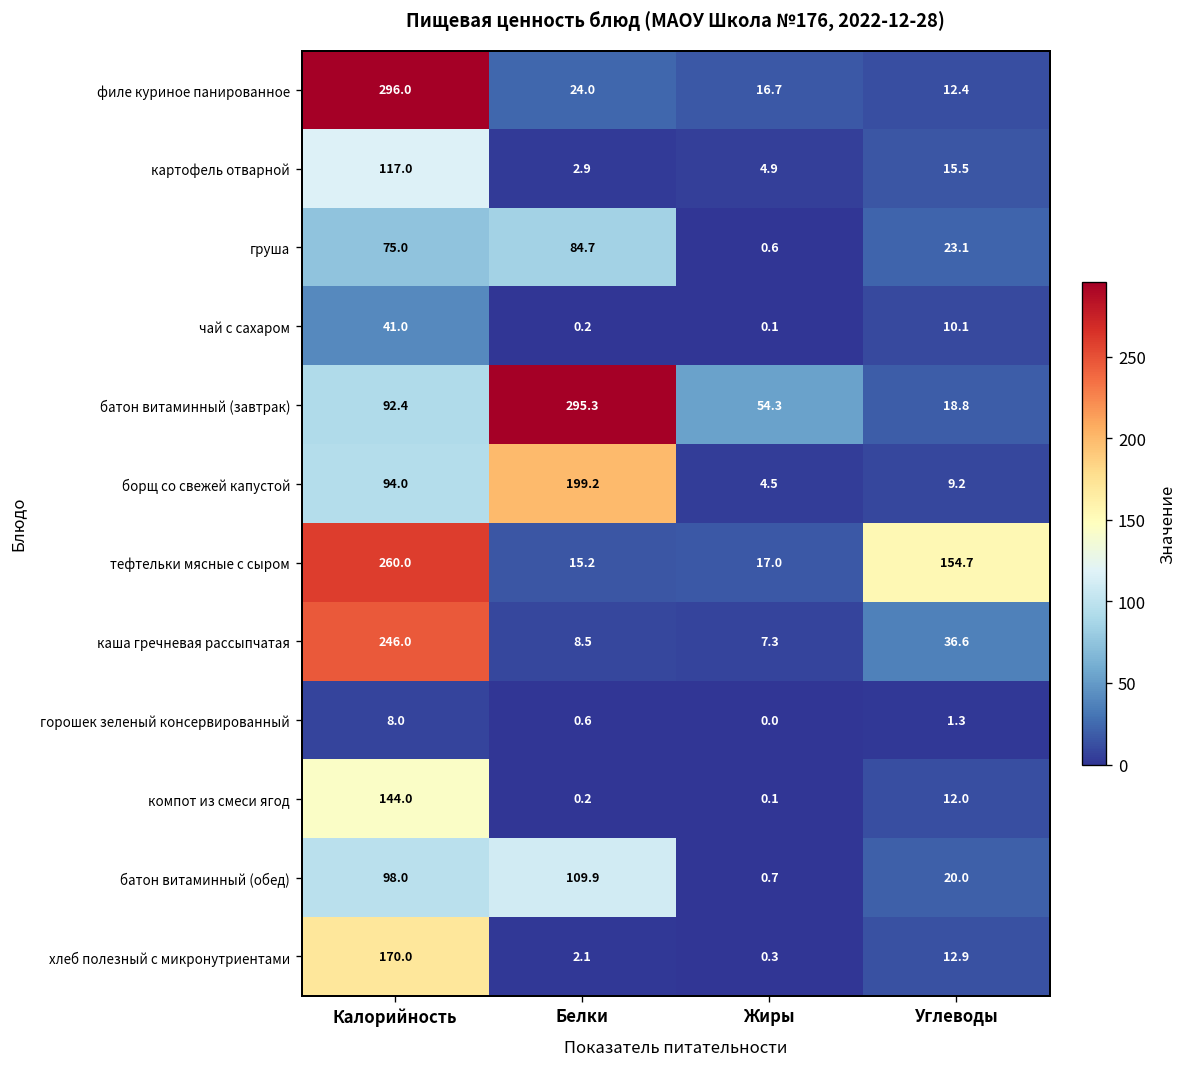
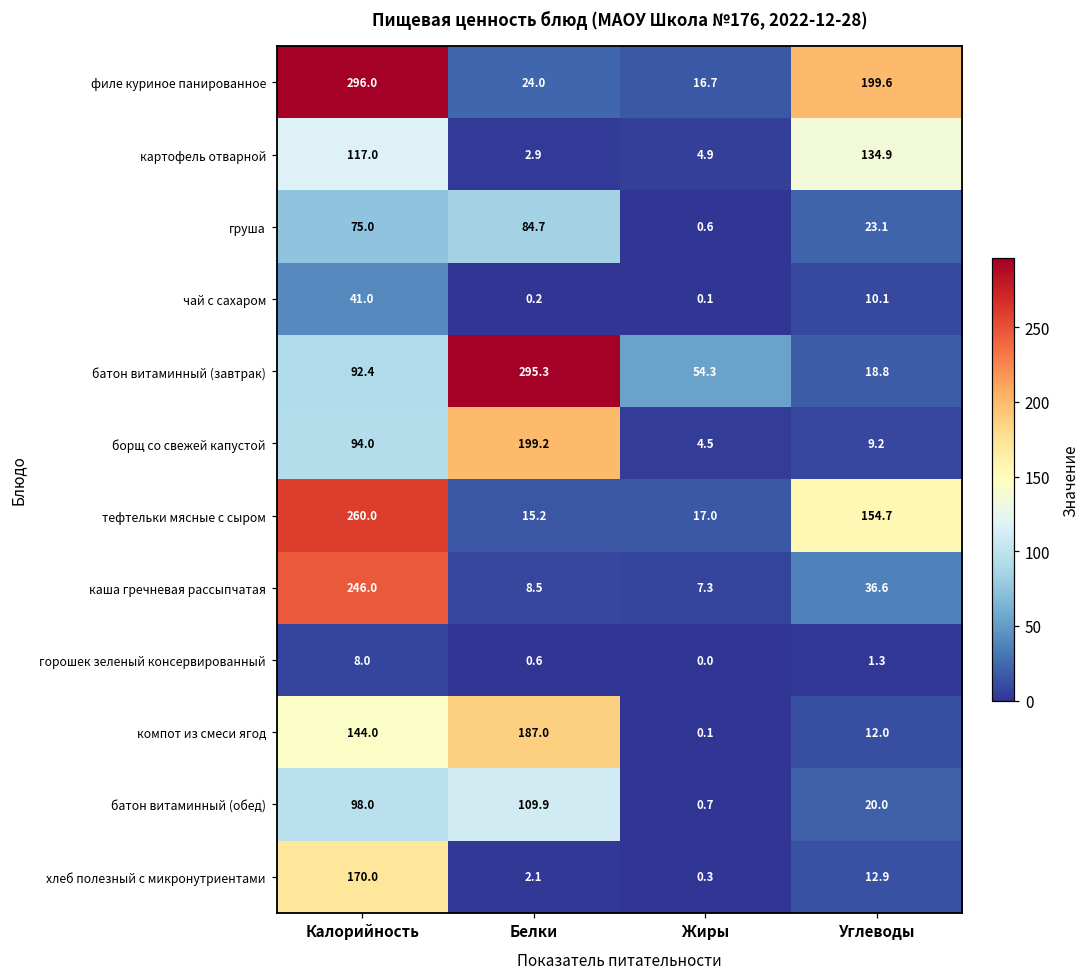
филе куриное панированное, Углеводы: 12.4 -> 199.6
картофель отварной, Углеводы: 15.5 -> 134.9
компот из смеси ягод, Белки: 0.2 -> 187.0
